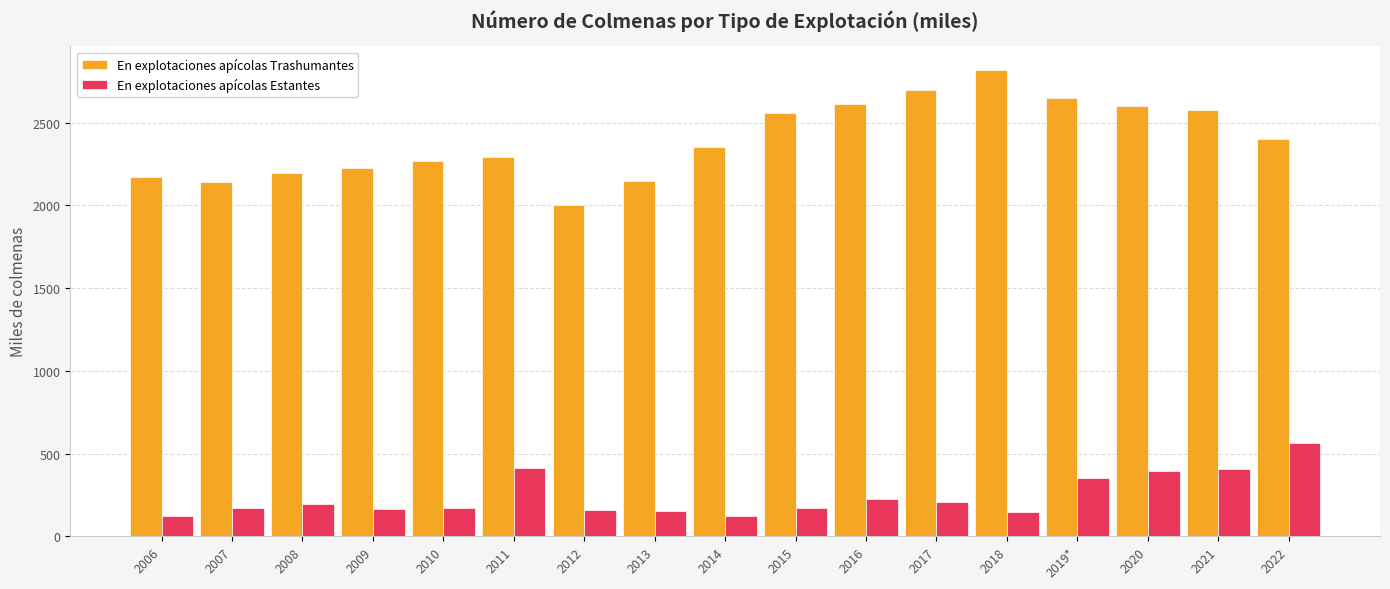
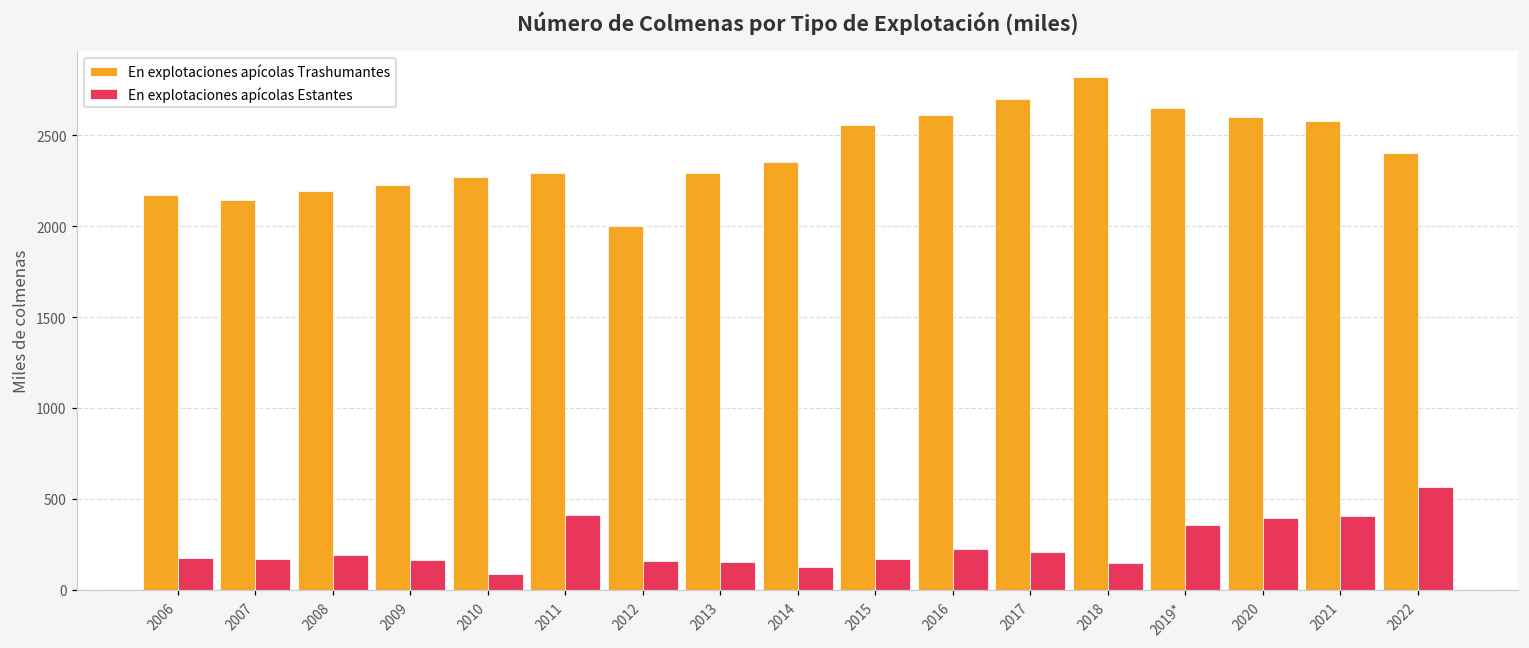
En explotaciones apícolas Estantes, 2006: 120 -> 180
En explotaciones apícolas Estantes, 2010: 170 -> 90
En explotaciones apícolas Trashumantes, 2013: 2150 -> 2290
